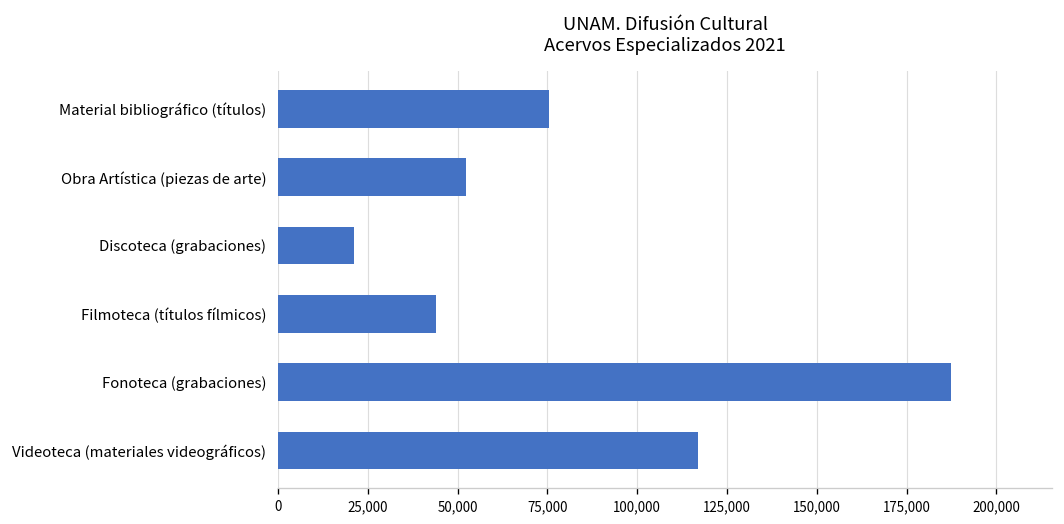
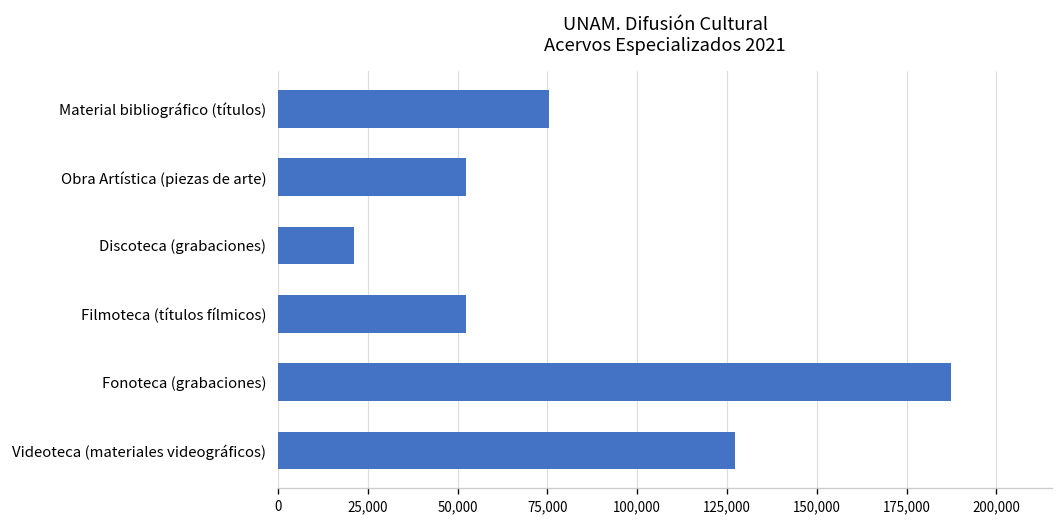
Filmoteca (títulos fílmicos): 44,000 -> 52,000
Videoteca (materiales videográficos): 117,000 -> 127,000
